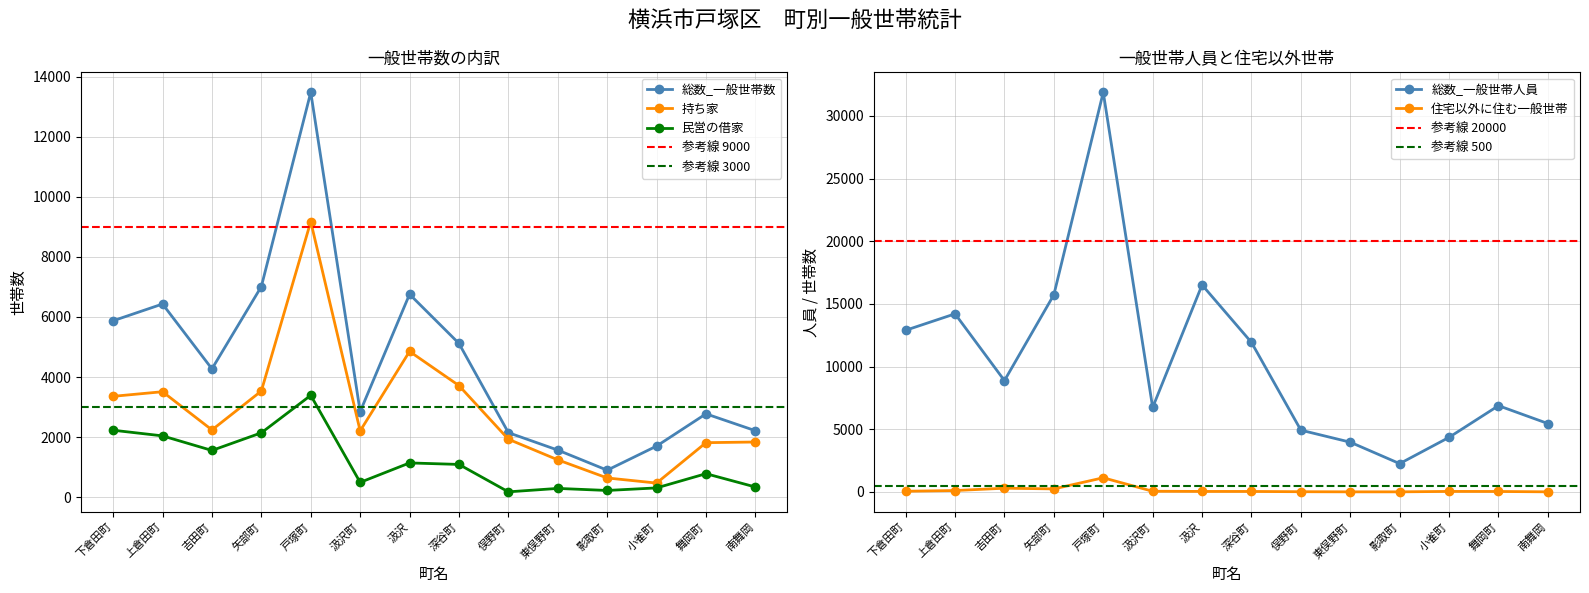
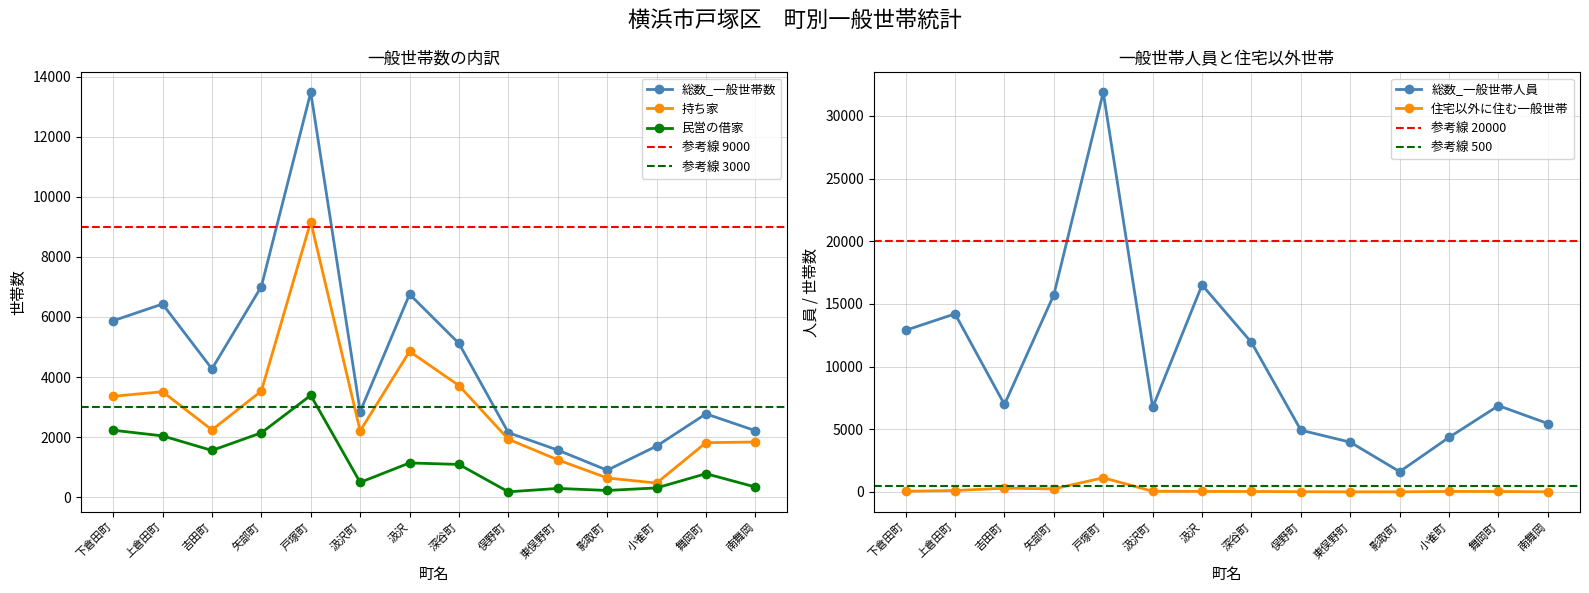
一般世帯人員と住宅以外世帯, 総数_一般世帯人員, 吉田町: 8900 -> 7000
一般世帯人員と住宅以外世帯, 総数_一般世帯人員, 影取町: 2300 -> 1600
